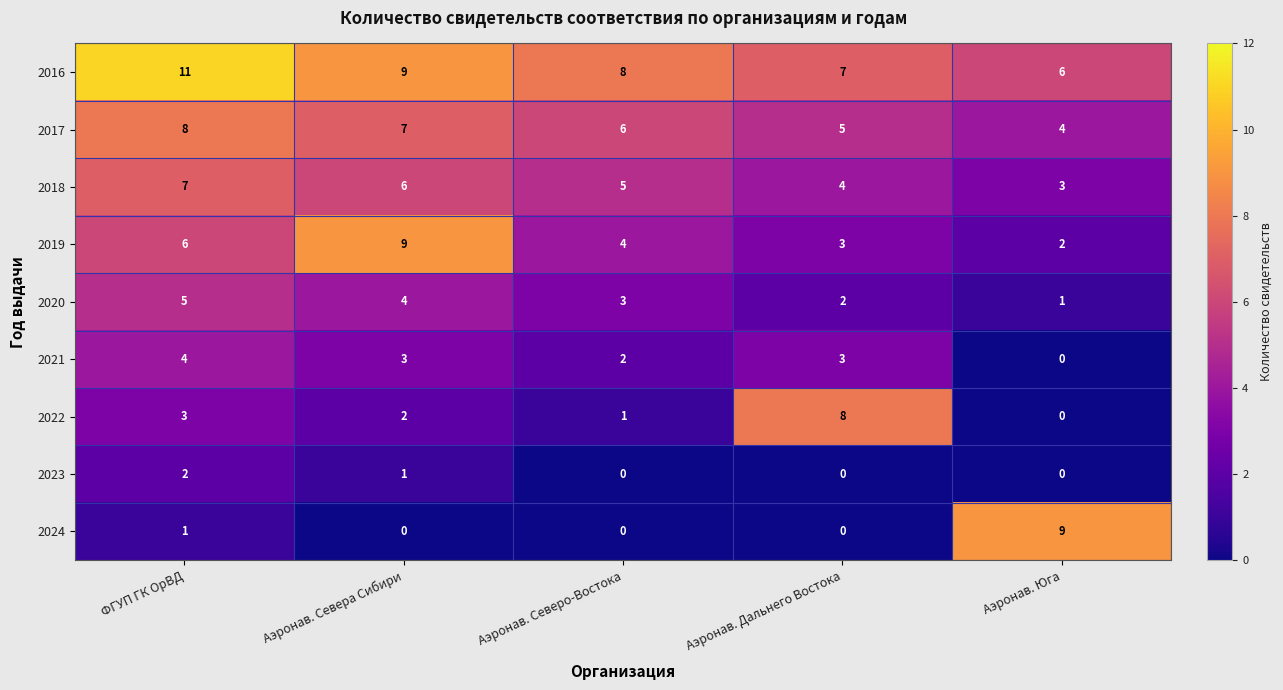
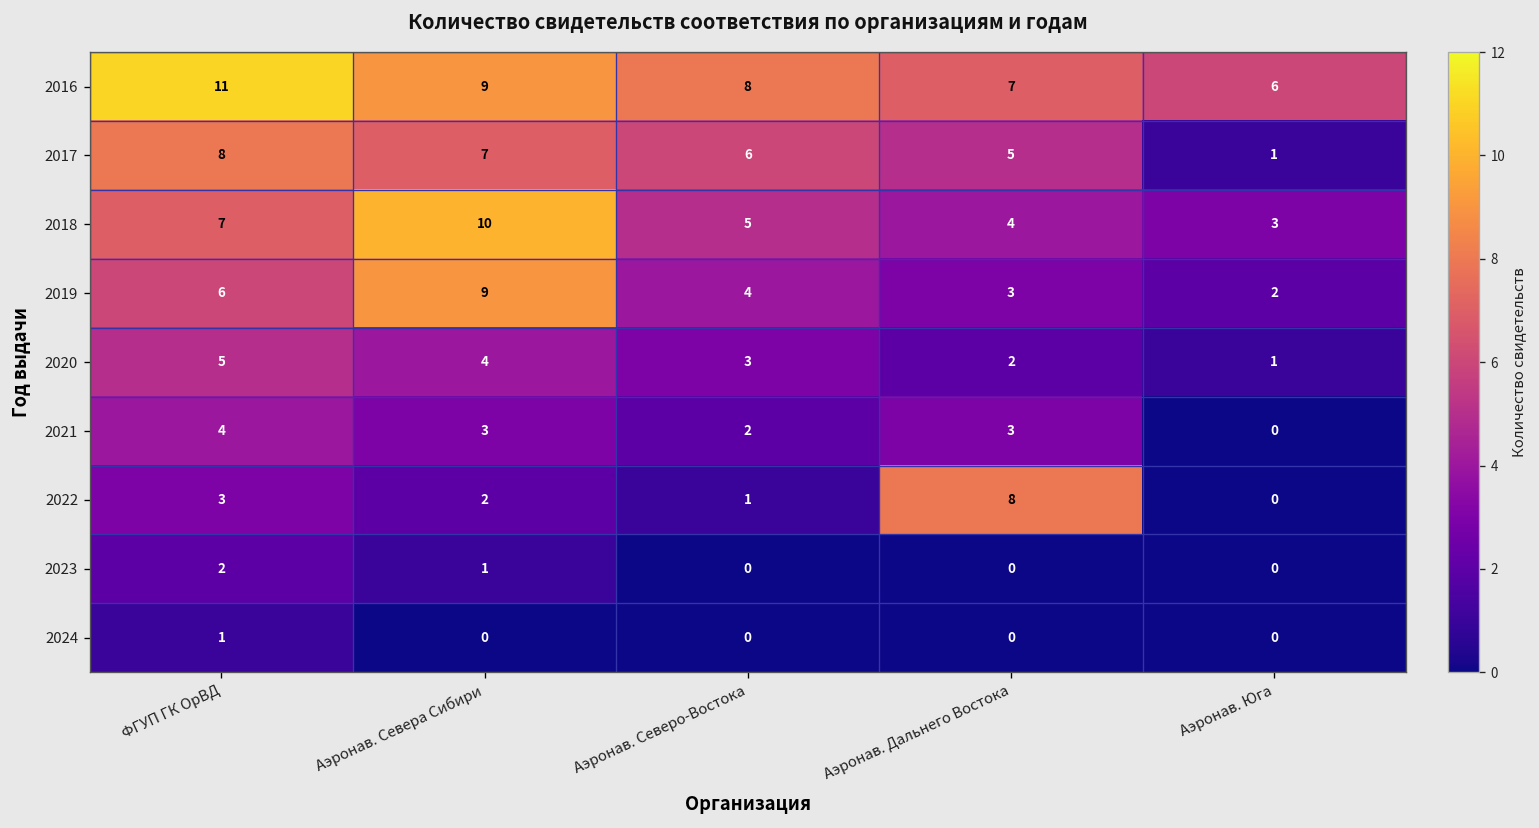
2017, Аэронав. Юга: 4 -> 1
2018, Аэронав. Севера Сибири: 6 -> 10
2024, Аэронав. Юга: 9 -> 0
